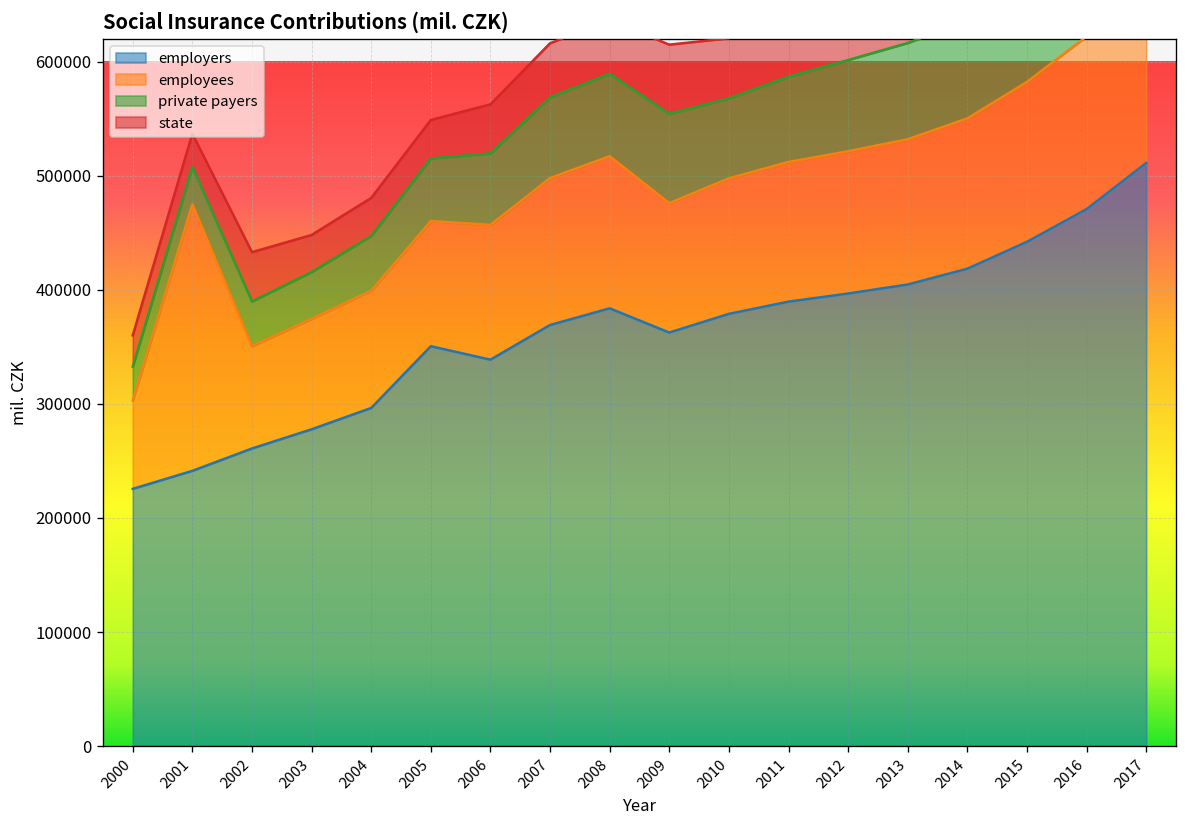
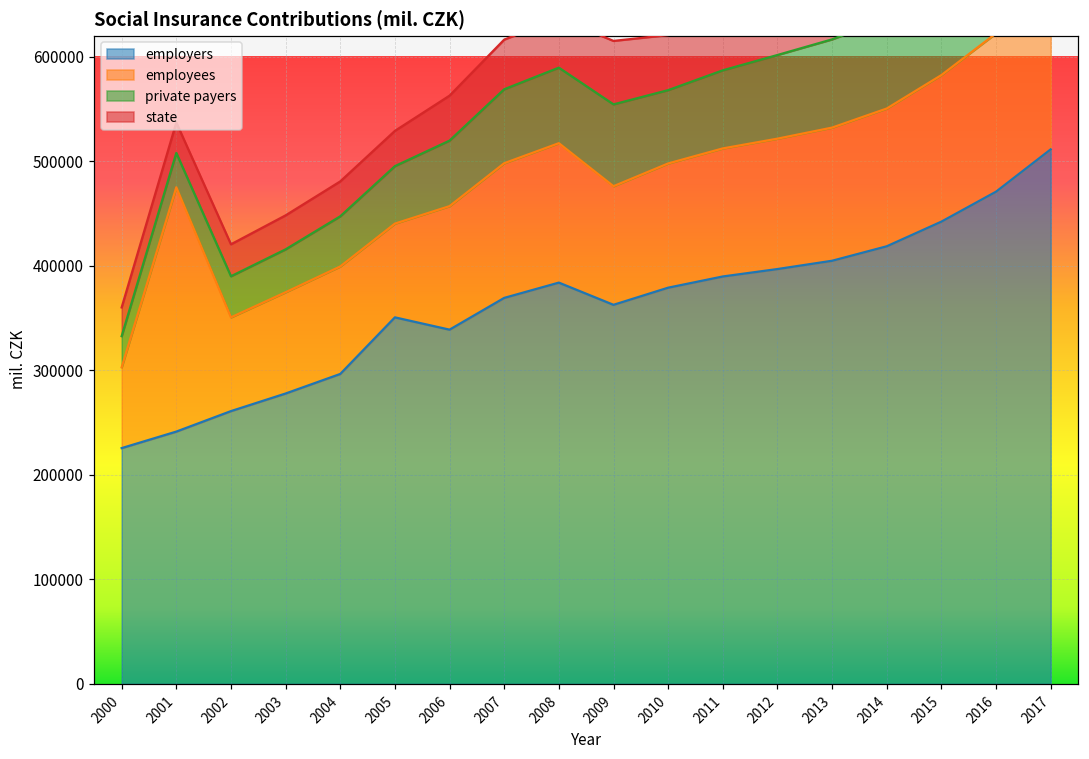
state, 2002: 40000 -> 30000
employees, 2005: 110000 -> 90000
